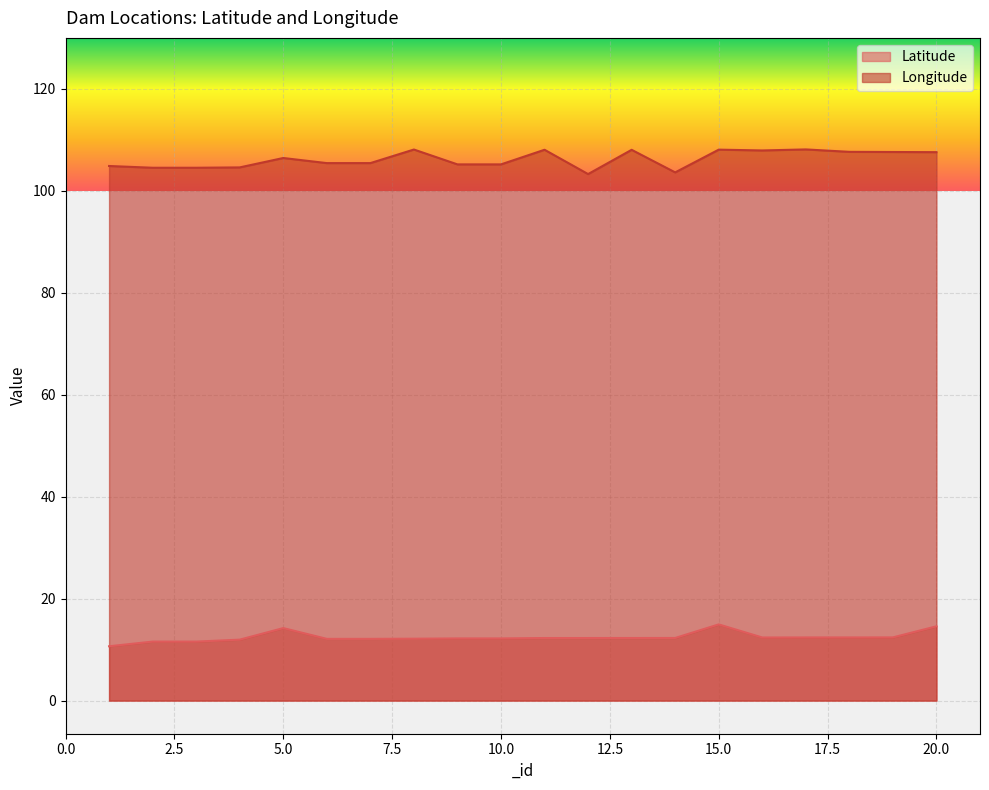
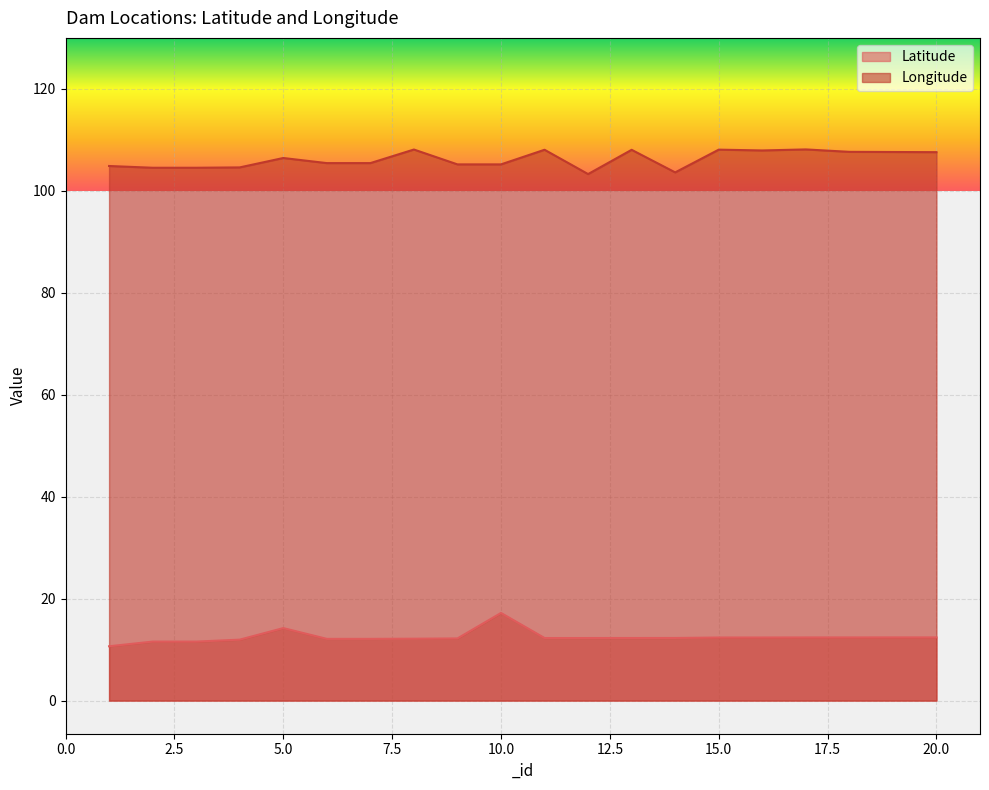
Latitude, 10.0: 12 -> 17
Latitude, 15.0: 15 -> 12
Latitude, 20.0: 15 -> 12
